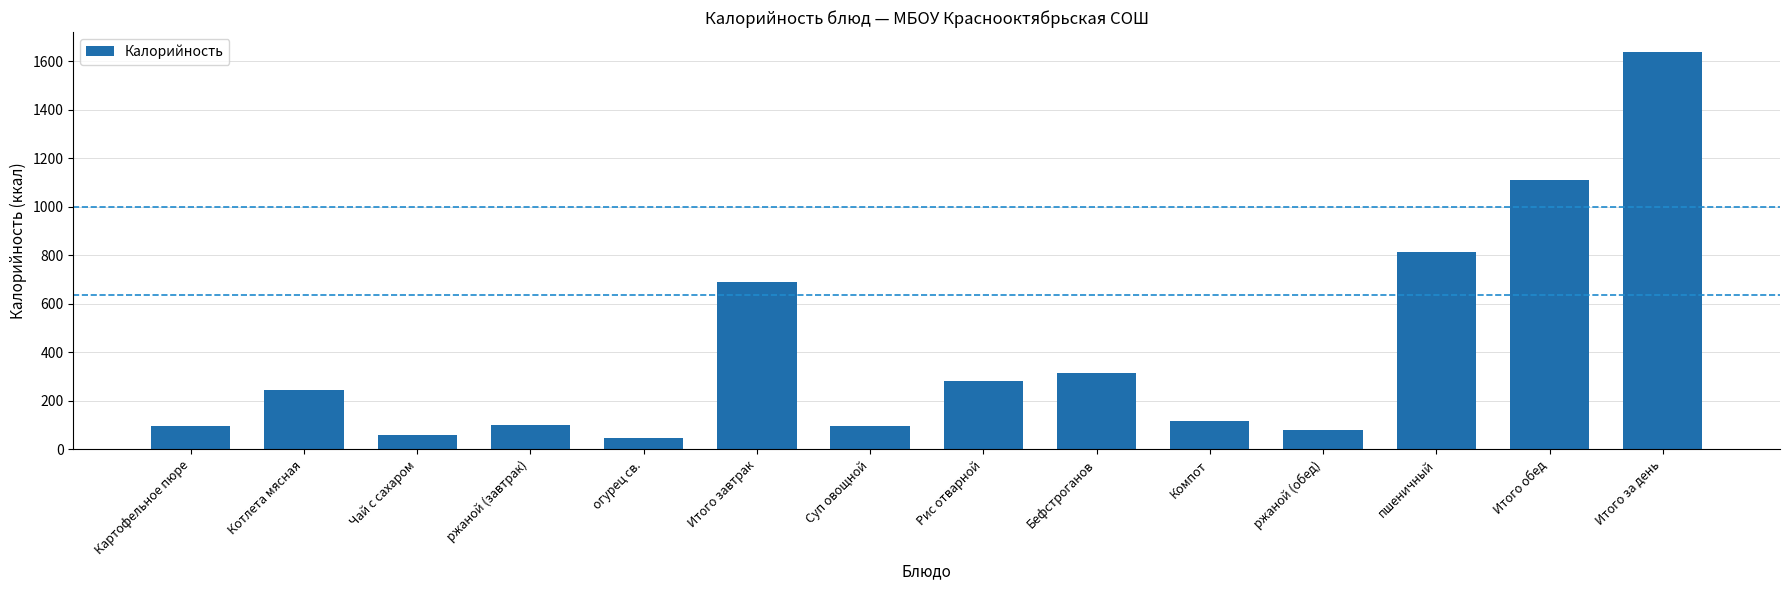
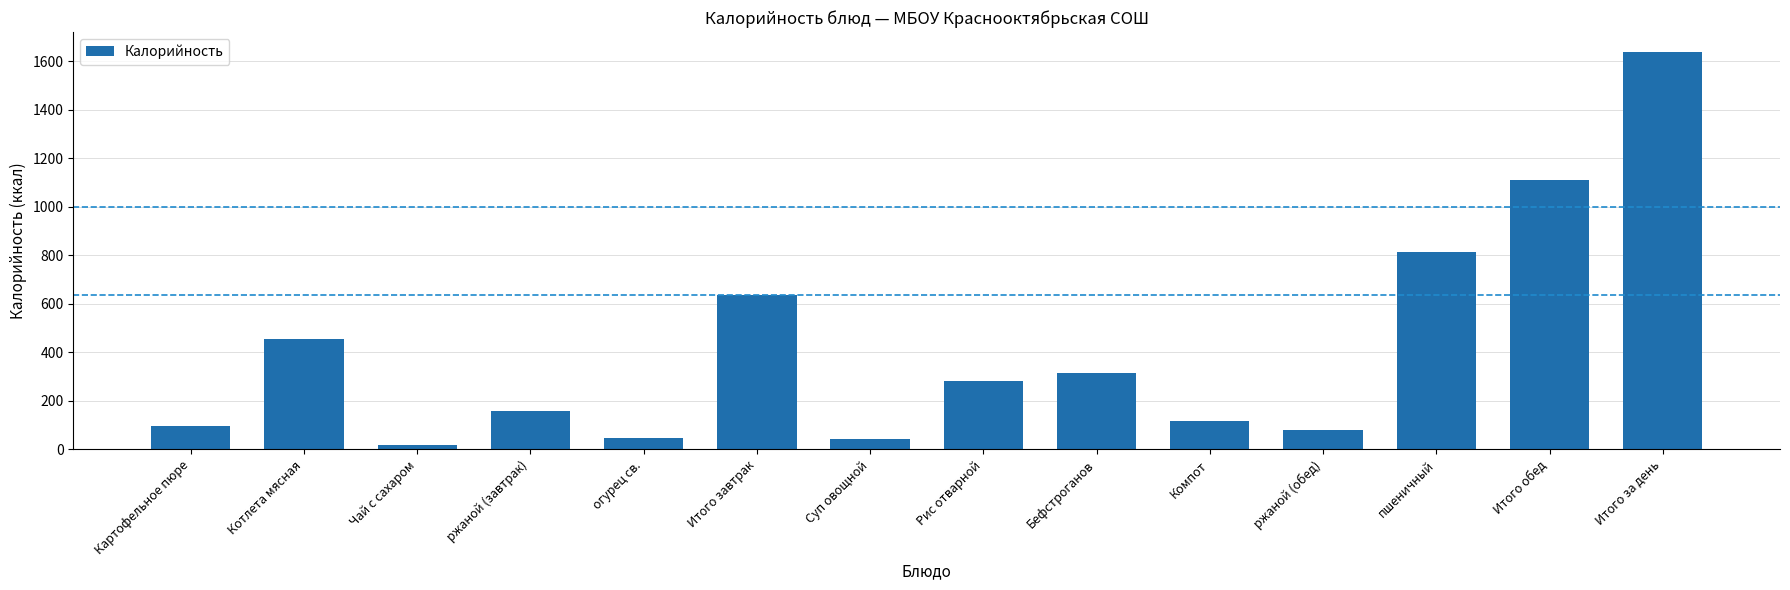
Котлета мясная: 240 -> 450
Чай с сахаром: 60 -> 20
ржаной (завтрак): 100 -> 160
Итого завтрак: 690 -> 640
Суп овощной: 100 -> 40
